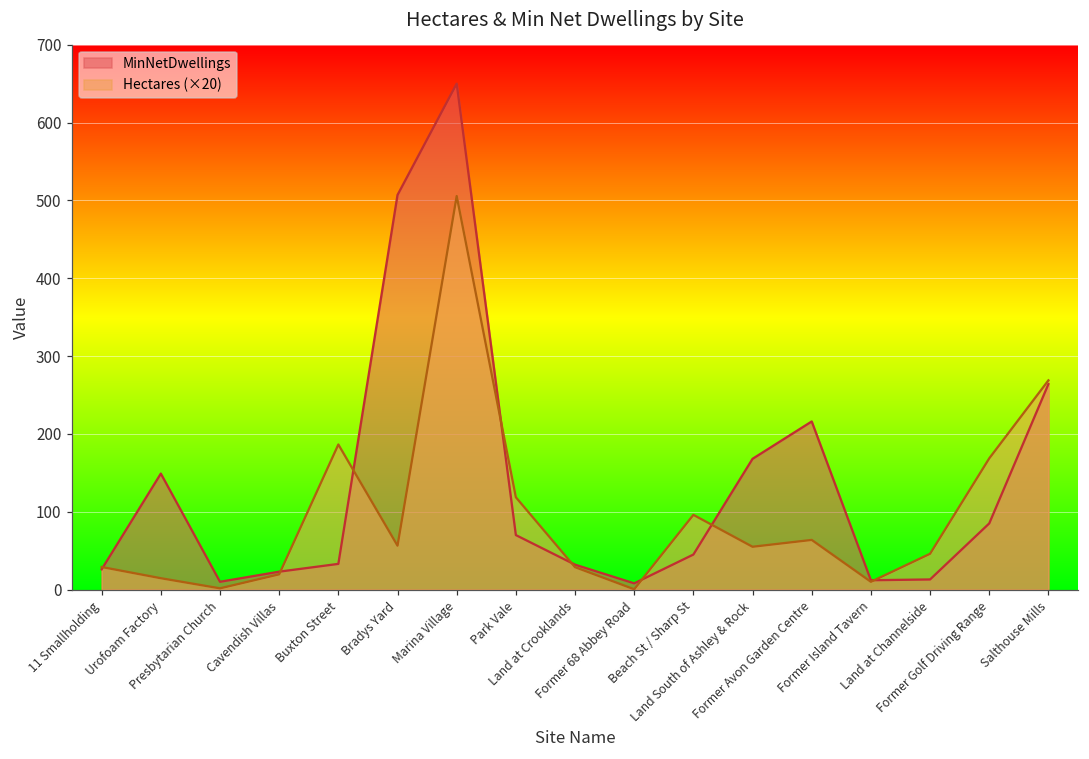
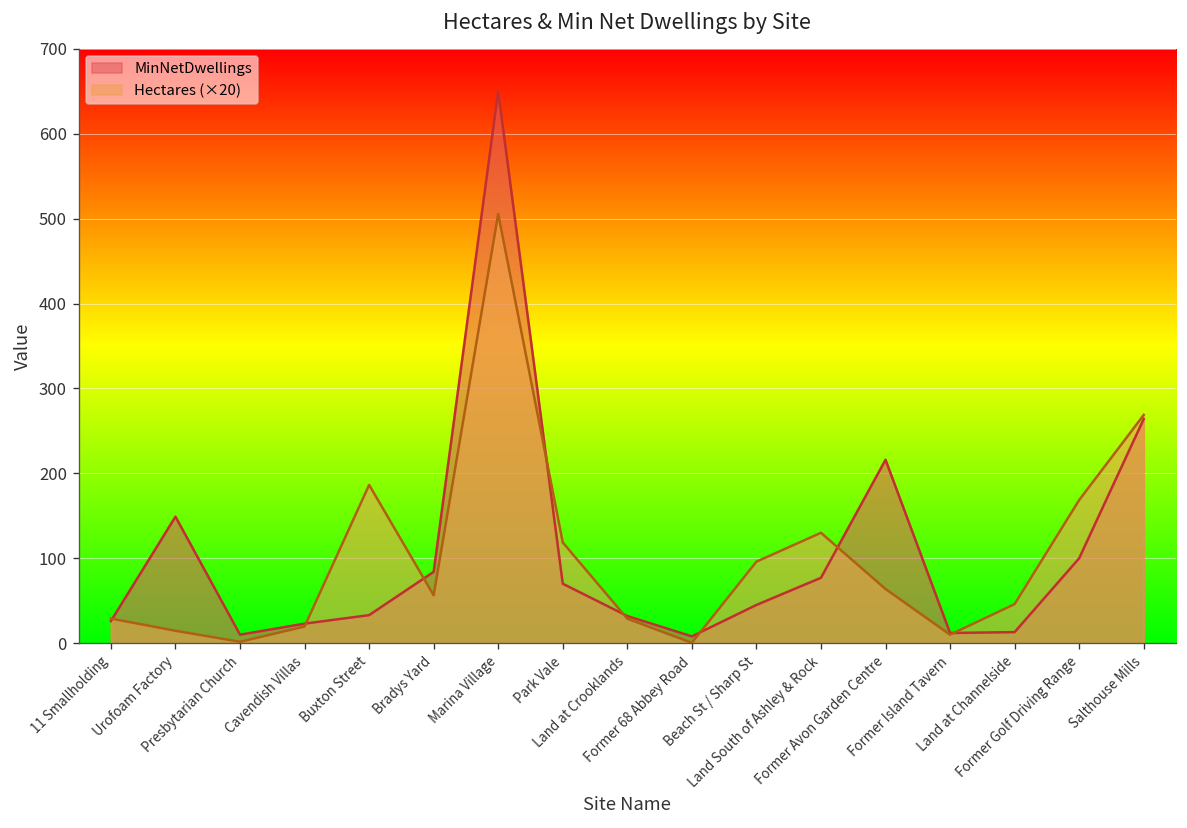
MinNetDwellings, Bradys Yard: 510 -> 80
MinNetDwellings, Land South of Ashley & Rock: 170 -> 80
Hectares (×20), Land South of Ashley & Rock: 60 -> 130
MinNetDwellings, Former Golf Driving Range: 90 -> 100
